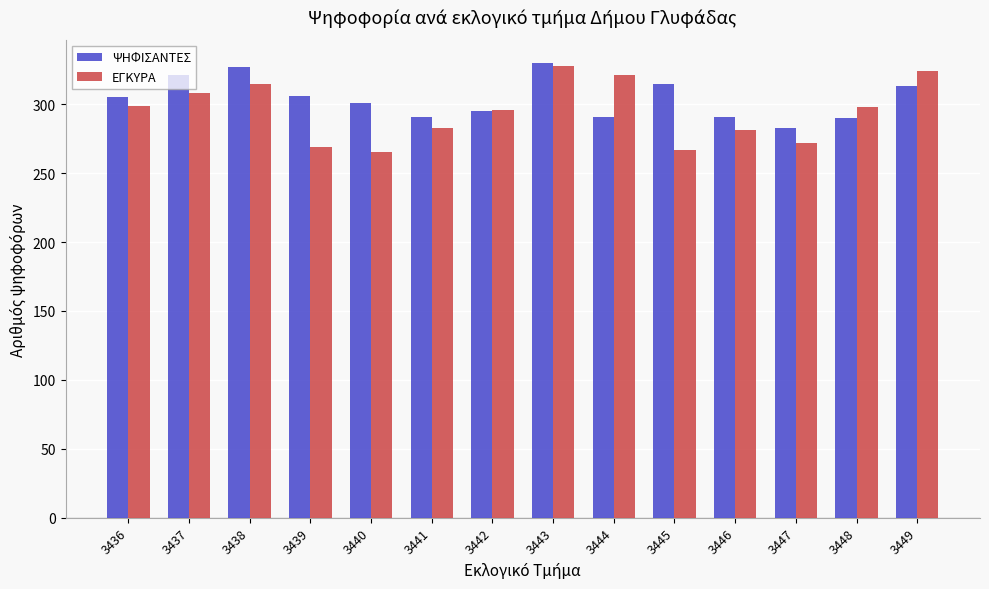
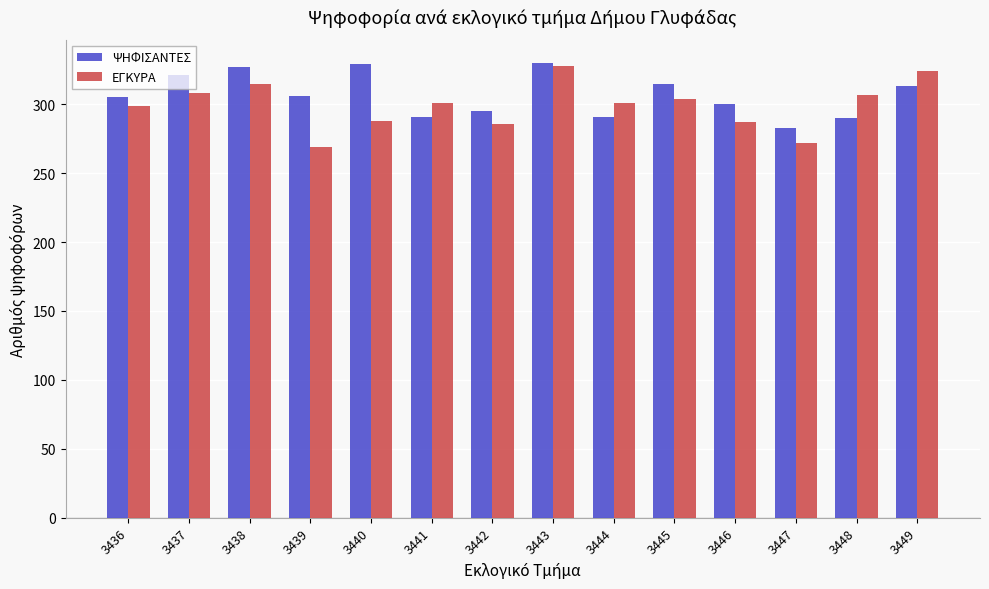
ΨΗΦΙΣΑΝΤΕΣ, 3440: 301 -> 329
ΕΓΚΥΡΑ, 3440: 265 -> 288
ΕΓΚΥΡΑ, 3441: 283 -> 301
ΕΓΚΥΡΑ, 3442: 296 -> 286
ΕΓΚΥΡΑ, 3444: 321 -> 301
ΕΓΚΥΡΑ, 3445: 267 -> 304
ΨΗΦΙΣΑΝΤΕΣ, 3446: 291 -> 300
ΕΓΚΥΡΑ, 3446: 281 -> 287
ΕΓΚΥΡΑ, 3448: 298 -> 307
